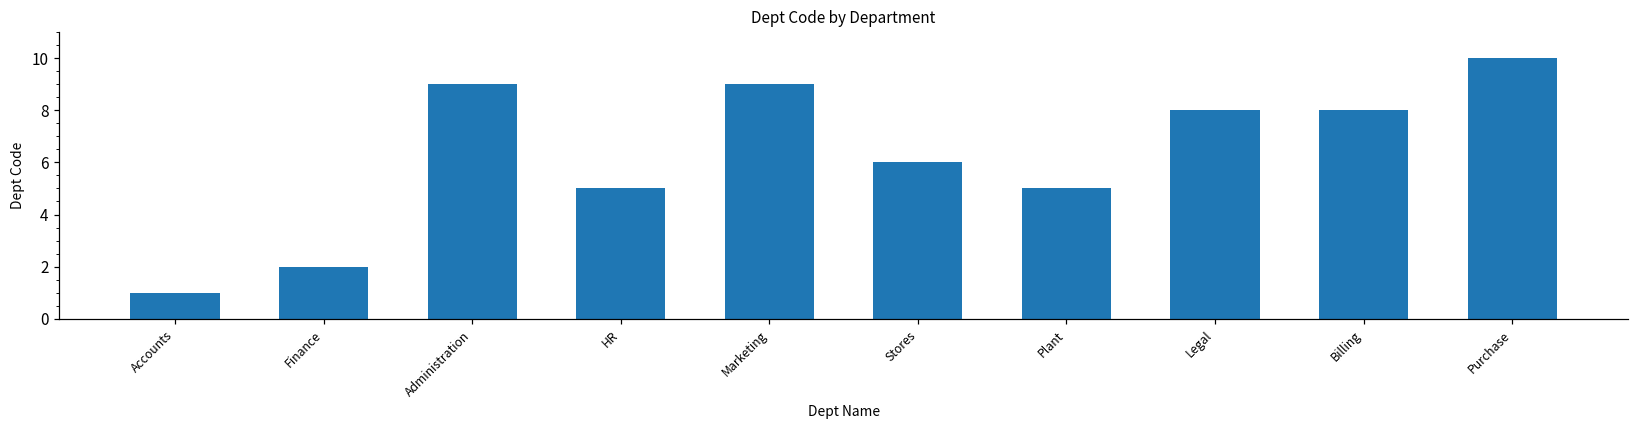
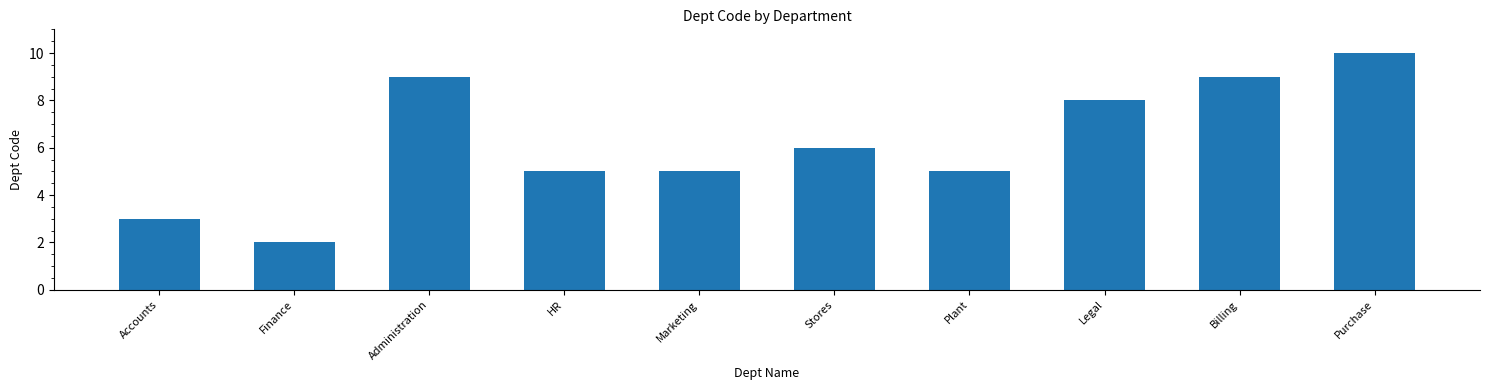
Accounts: 1 -> 3
Marketing: 9 -> 5
Billing: 8 -> 9
